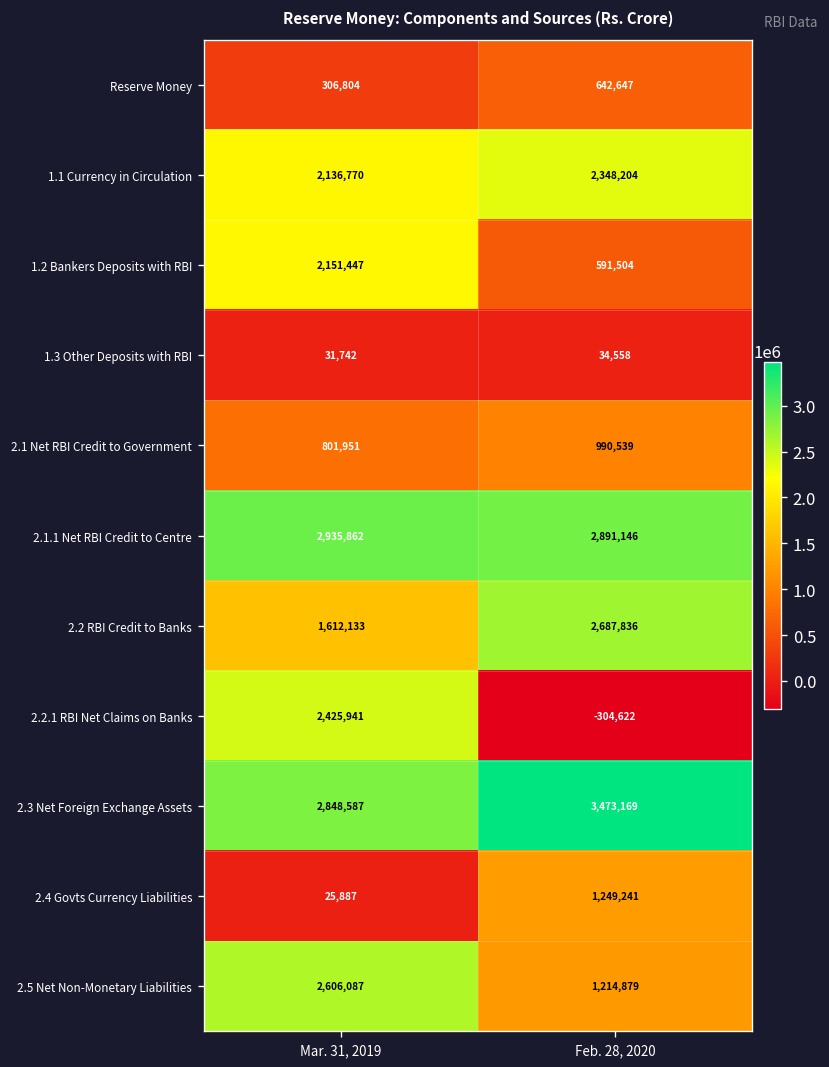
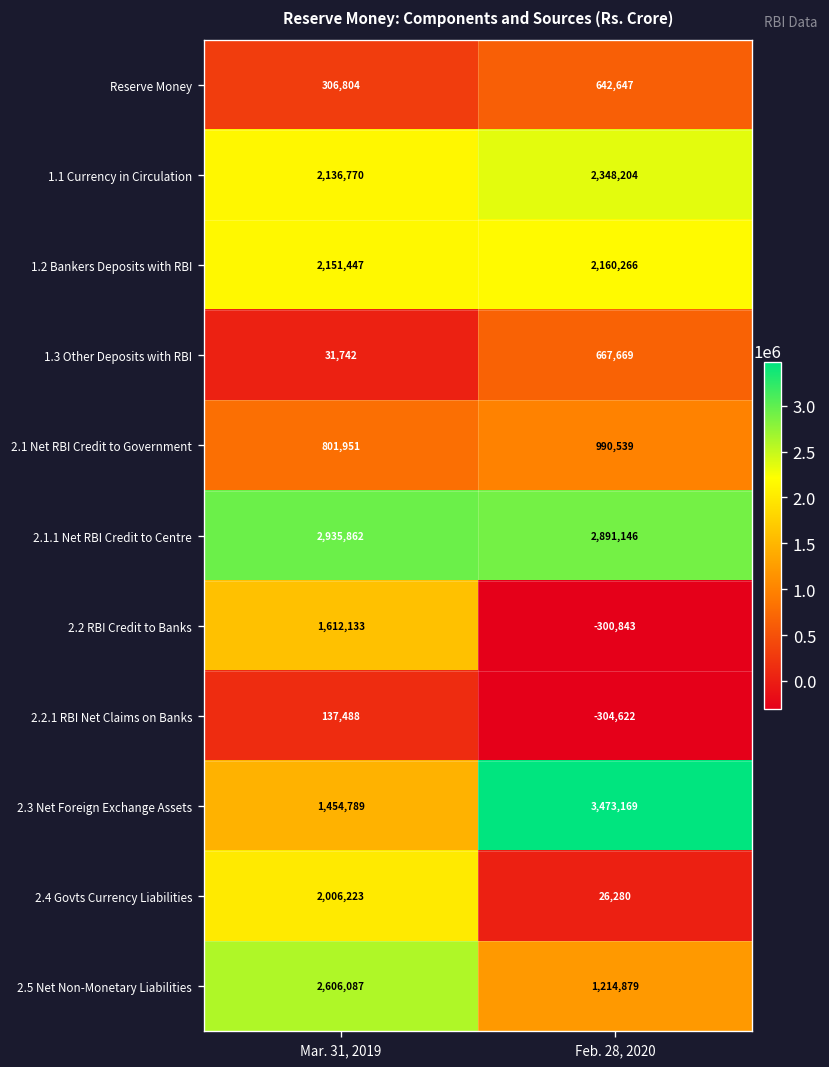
1.2 Bankers Deposits with RBI, Feb. 28, 2020: 591,504 -> 2,160,266
1.3 Other Deposits with RBI, Feb. 28, 2020: 34,558 -> 667,669
2.2 RBI Credit to Banks, Feb. 28, 2020: 2,687,836 -> -300,843
2.2.1 RBI Net Claims on Banks, Mar. 31, 2019: 2,425,941 -> 137,488
2.3 Net Foreign Exchange Assets, Mar. 31, 2019: 2,848,587 -> 1,454,789
2.4 Govts Currency Liabilities, Mar. 31, 2019: 25,887 -> 2,006,223
2.4 Govts Currency Liabilities, Feb. 28, 2020: 1,249,241 -> 26,280
